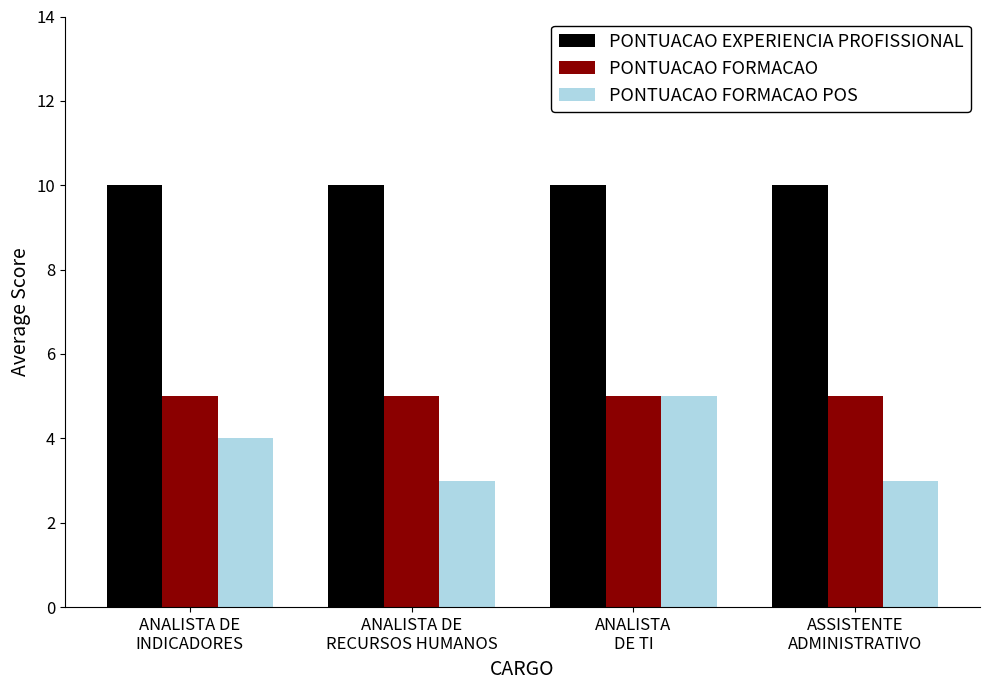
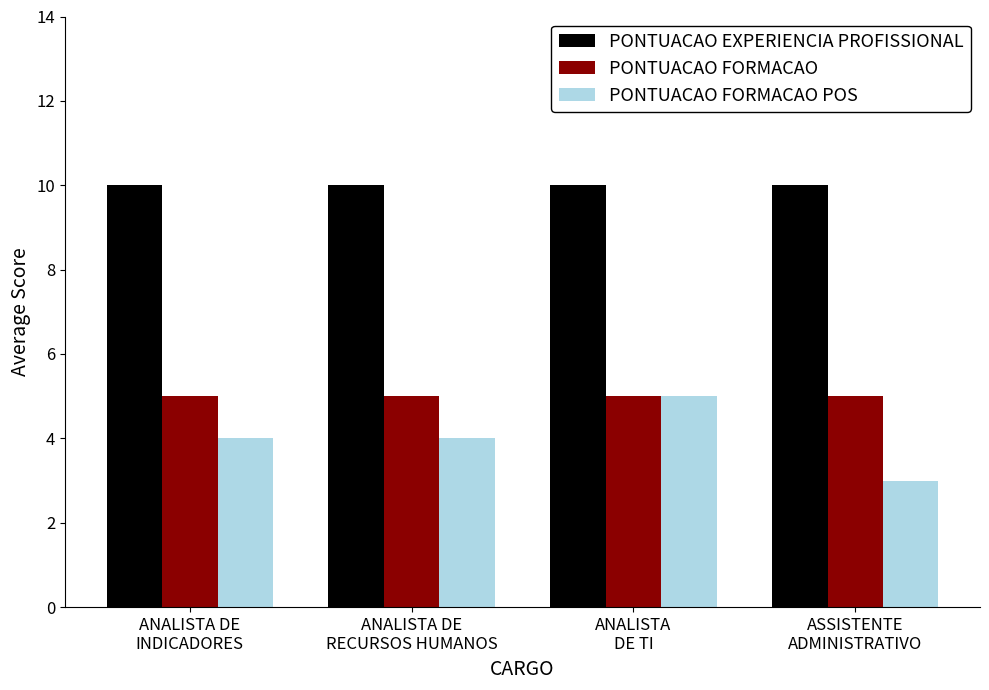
PONTUACAO FORMACAO POS, ANALISTA DE RECURSOS HUMANOS: 3 -> 4
